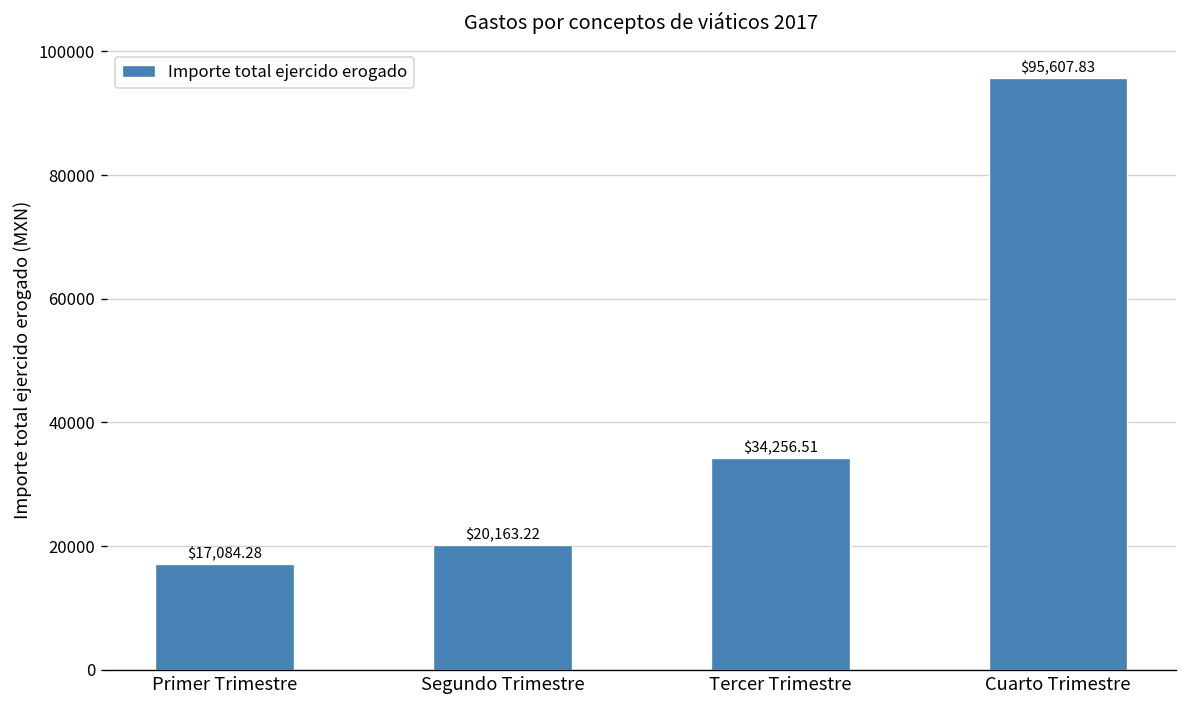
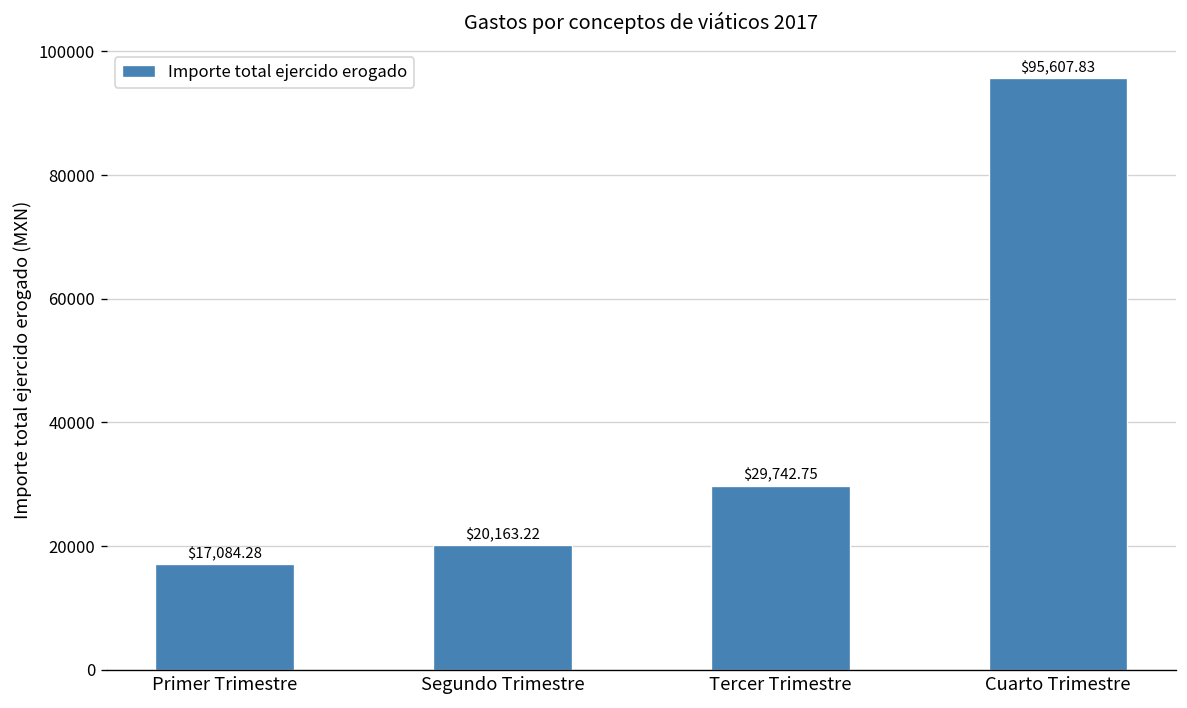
Tercer Trimestre: $34,256.51 -> $29,742.75
